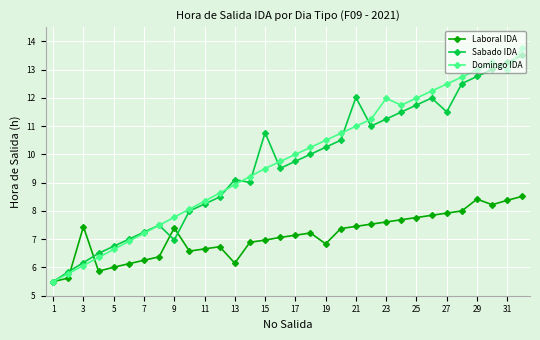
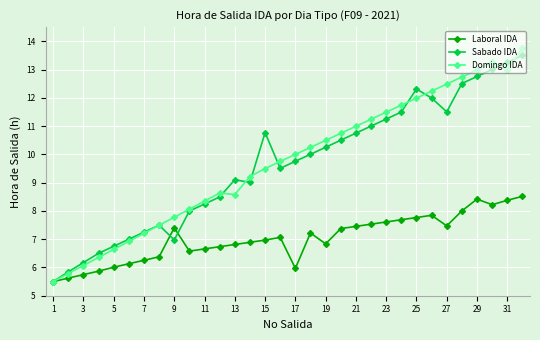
Laboral IDA, 3: 7.4 -> 5.7
Laboral IDA, 13: 6.2 -> 6.8
Domingo IDA, 13: 8.9 -> 8.6
Laboral IDA, 17: 7.1 -> 6.0
Sabado IDA, 21: 12.0 -> 10.8
Domingo IDA, 23: 12.0 -> 11.5
Sabado IDA, 25: 11.7 -> 12.3
Laboral IDA, 27: 7.9 -> 7.5
